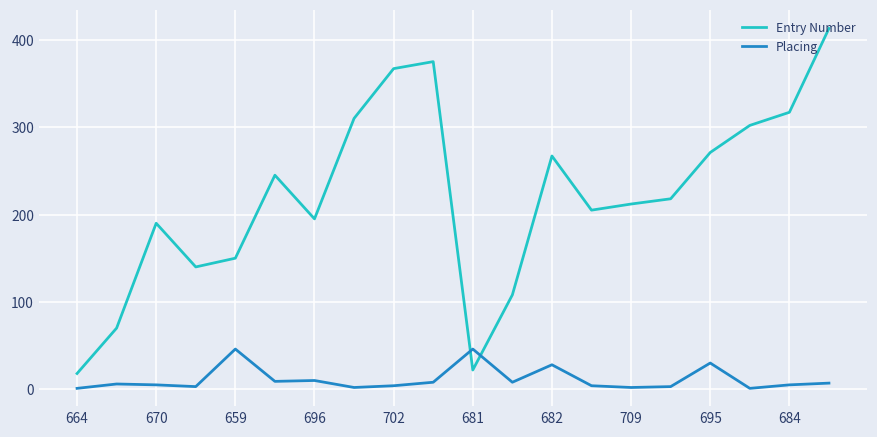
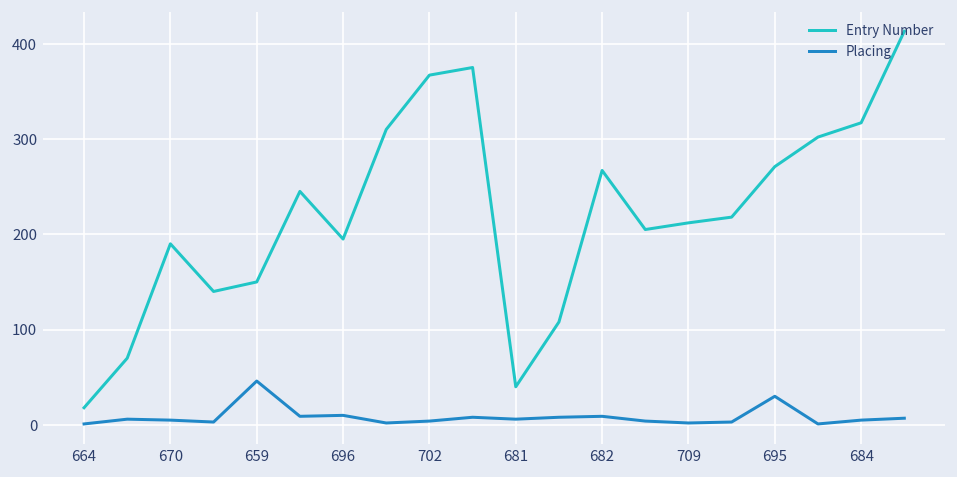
Entry Number, 681: 20 -> 40
Placing, 681: 50 -> 10
Placing, 682: 30 -> 10
